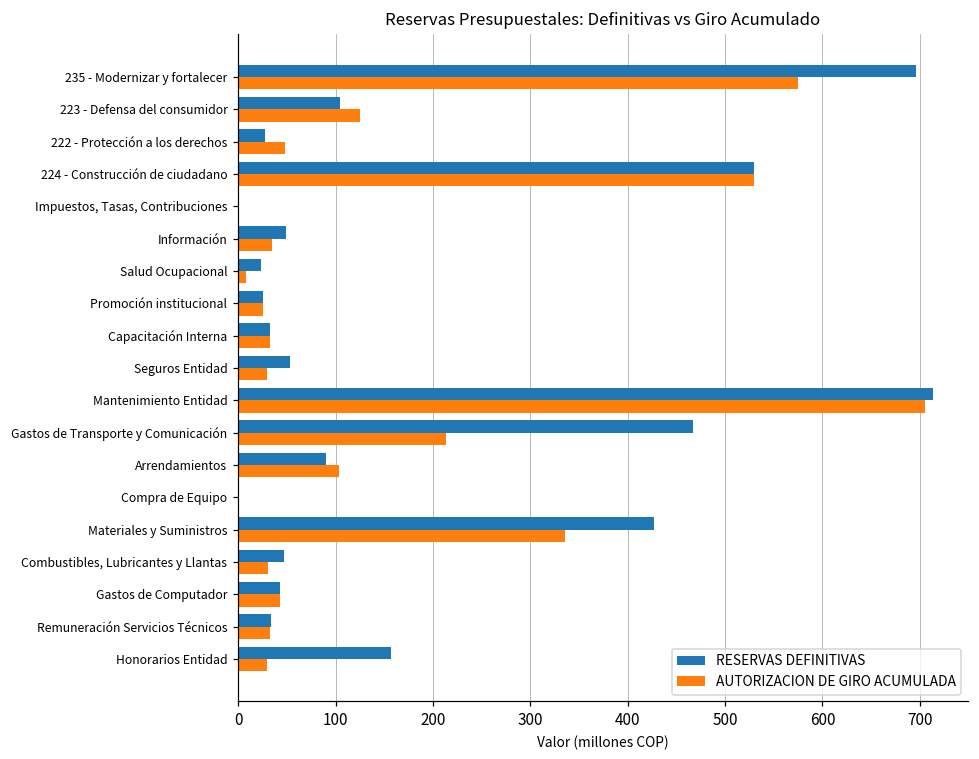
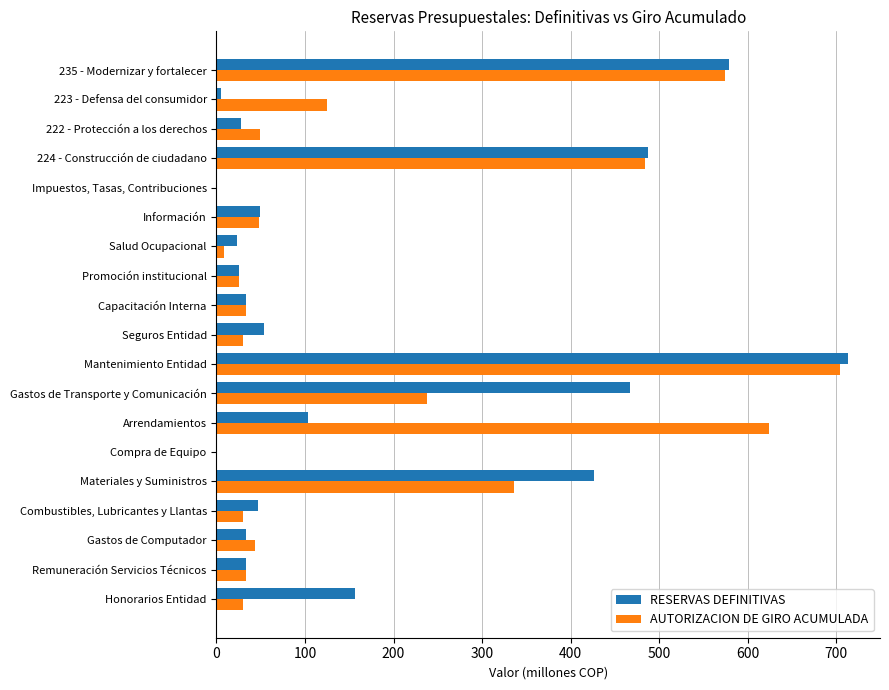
RESERVAS DEFINITIVAS, 235 - Modernizar y fortalecer: 700 -> 580
RESERVAS DEFINITIVAS, 223 - Defensa del consumidor: 100 -> 10
RESERVAS DEFINITIVAS, 224 - Construcción de ciudadano: 530 -> 490
AUTORIZACION DE GIRO ACUMULADA, 224 - Construcción de ciudadano: 530 -> 480
AUTORIZACION DE GIRO ACUMULADA, Información: 30 -> 50
AUTORIZACION DE GIRO ACUMULADA, Gastos de Transporte y Comunicación: 210 -> 240
RESERVAS DEFINITIVAS, Arrendamientos: 90 -> 100
AUTORIZACION DE GIRO ACUMULADA, Arrendamientos: 100 -> 620
RESERVAS DEFINITIVAS, Gastos de Computador: 40 -> 30
